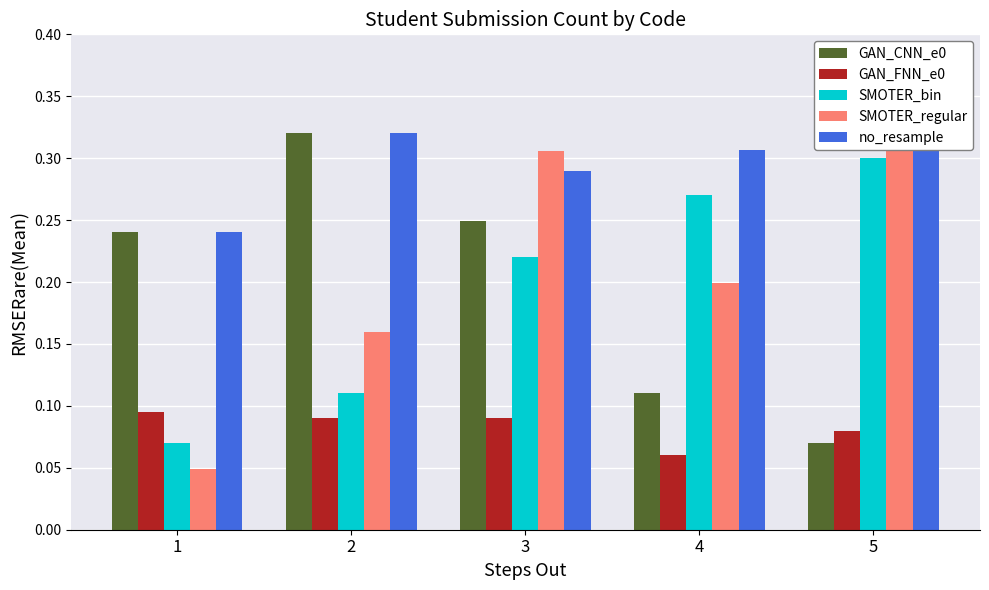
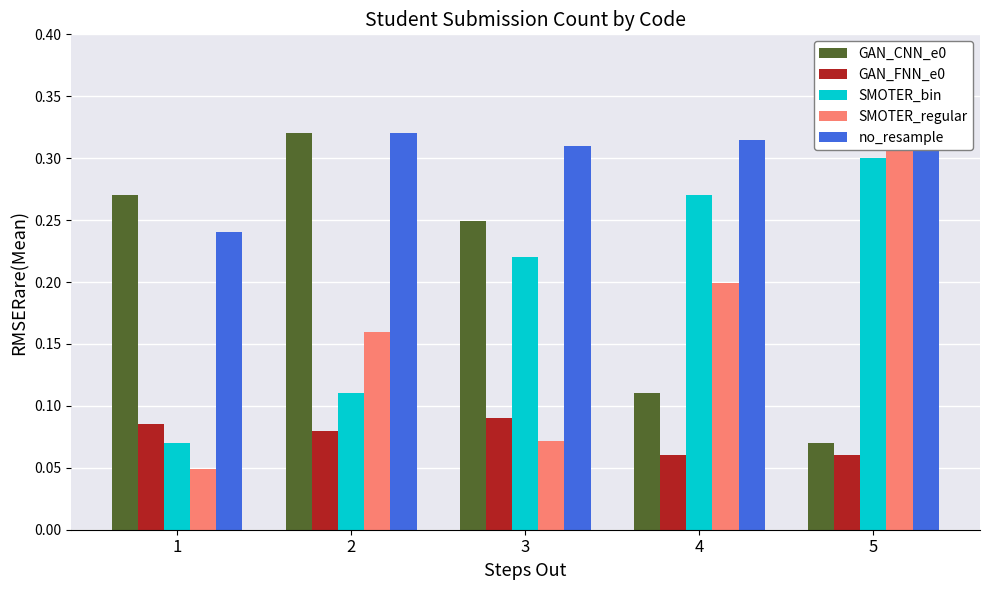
GAN_CNN_e0, 1: 0.24 -> 0.27
GAN_FNN_e0, 1: 0.095 -> 0.085
GAN_FNN_e0, 2: 0.09 -> 0.08
SMOTER_regular, 3: 0.306 -> 0.072
no_resample, 3: 0.29 -> 0.31
no_resample, 4: 0.307 -> 0.315
GAN_FNN_e0, 5: 0.08 -> 0.06
